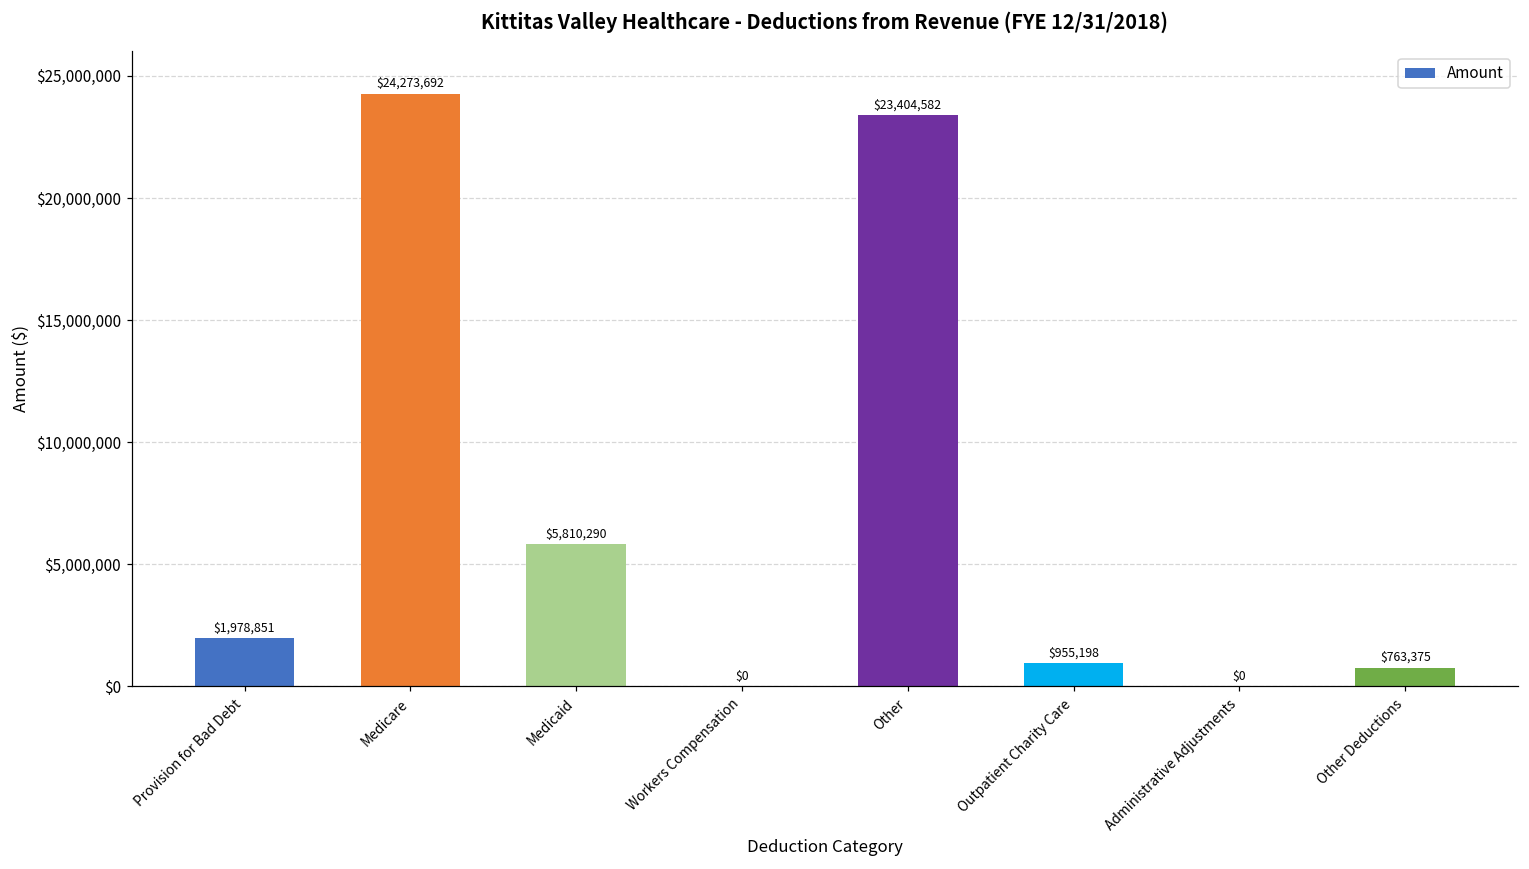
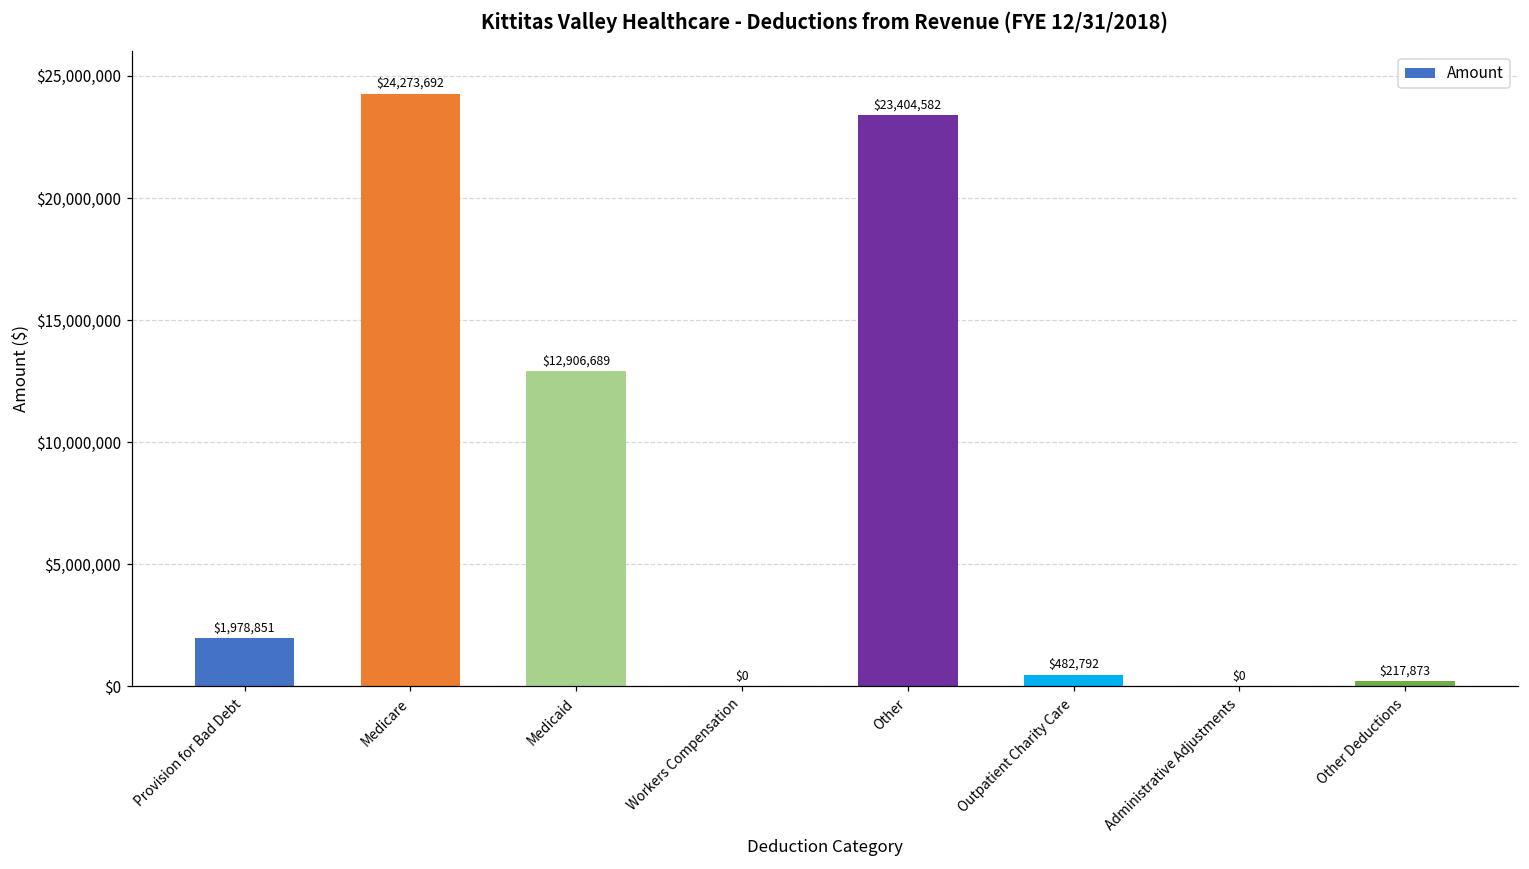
Medicaid: $5,810,290 -> $12,906,689
Outpatient Charity Care: $955,198 -> $482,792
Other Deductions: $763,375 -> $217,873
